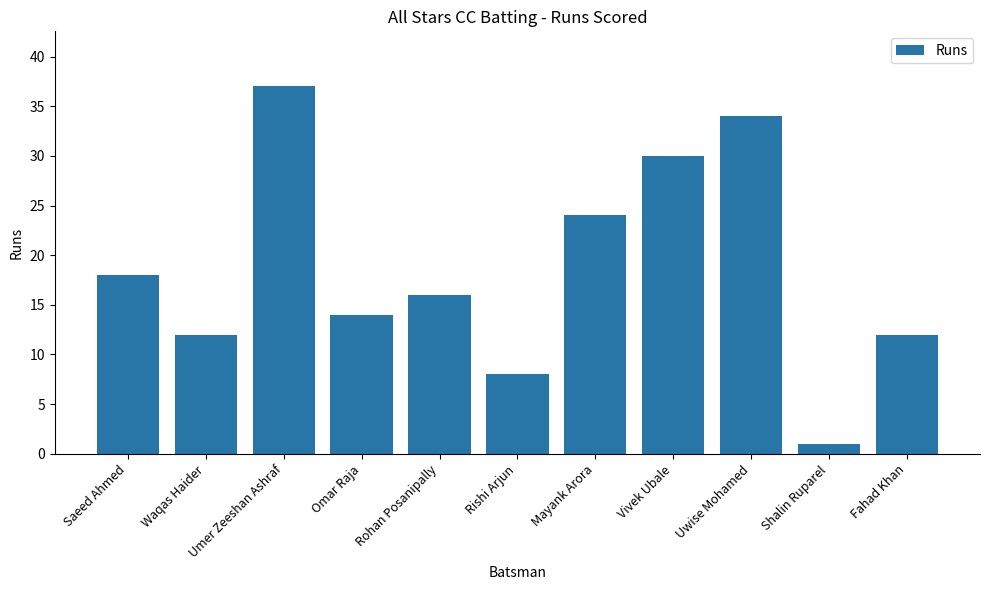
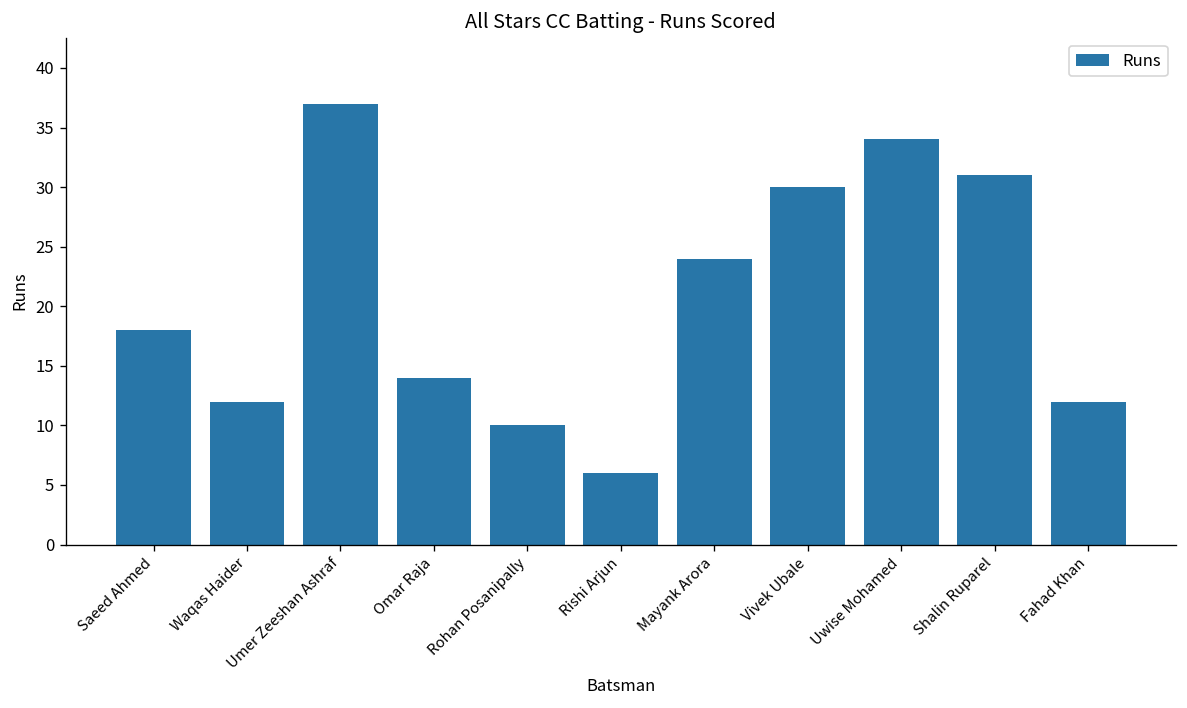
Rohan Posanipally: 16 -> 10
Rishi Arjun: 8 -> 6
Shalin Ruparel: 1 -> 31
